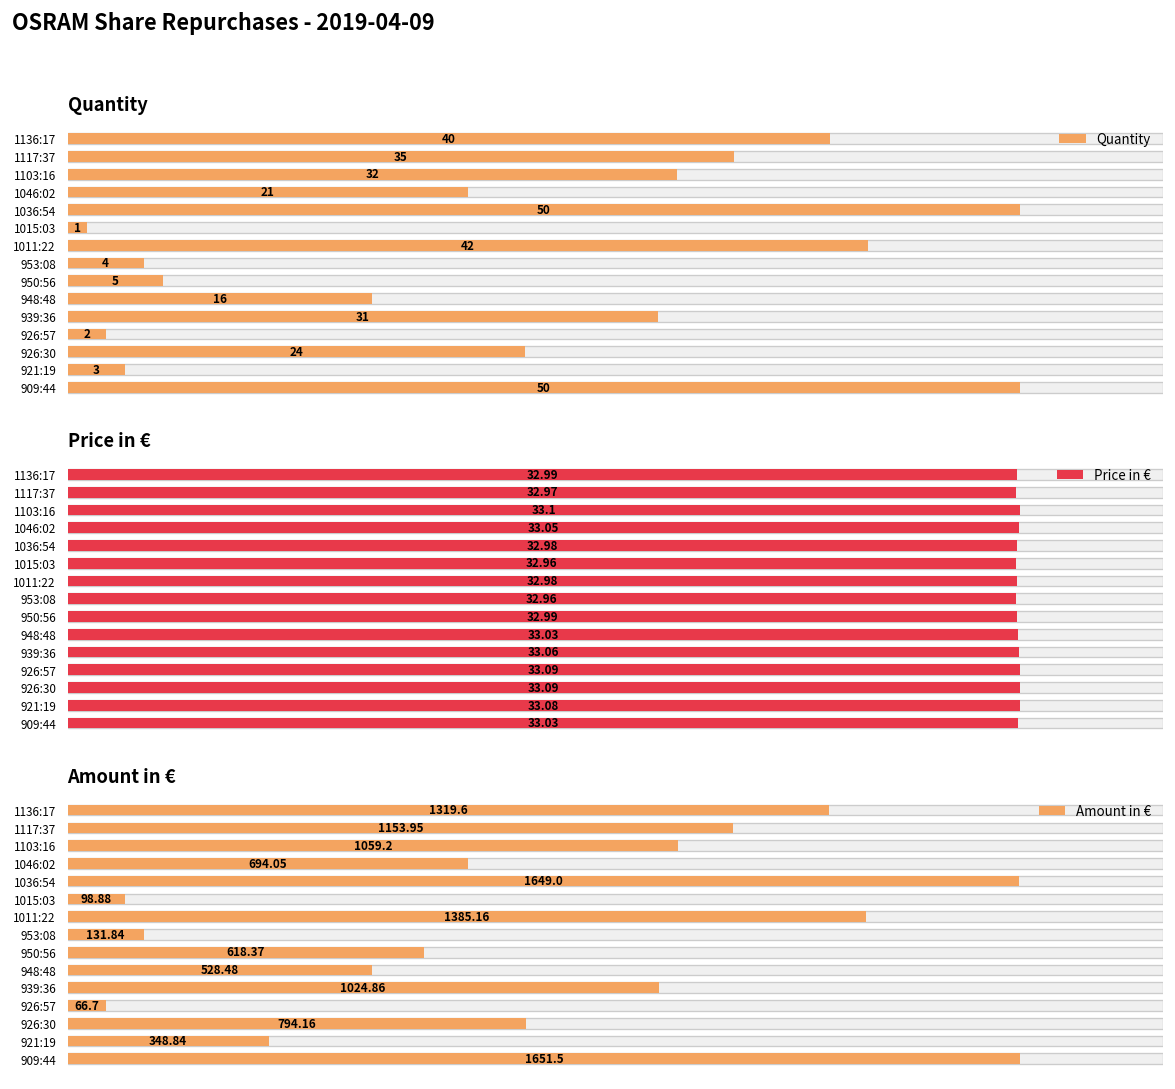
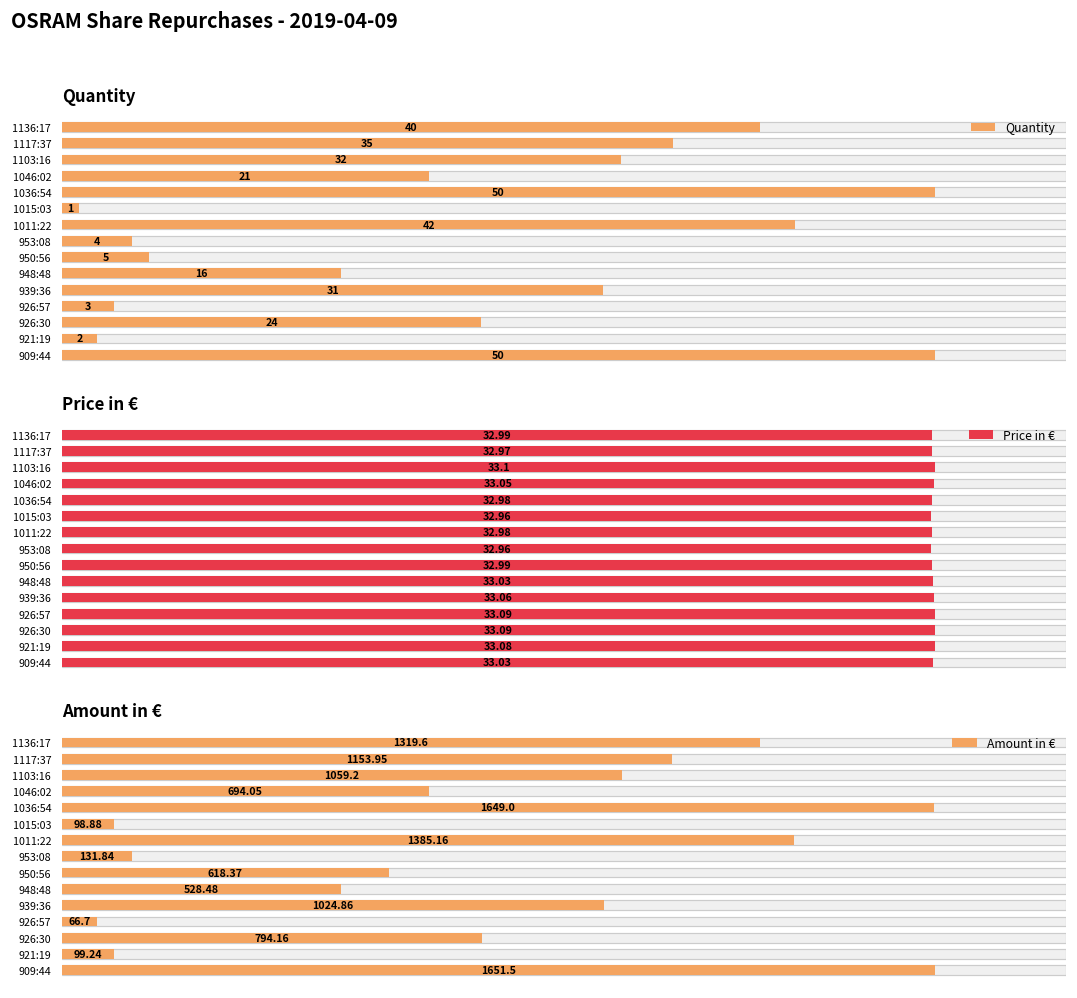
Quantity, Quantity, 926:57: 2 -> 3
Quantity, Quantity, 921:19: 3 -> 2
Amount in €, Amount in €, 921:19: 348.84 -> 99.24
